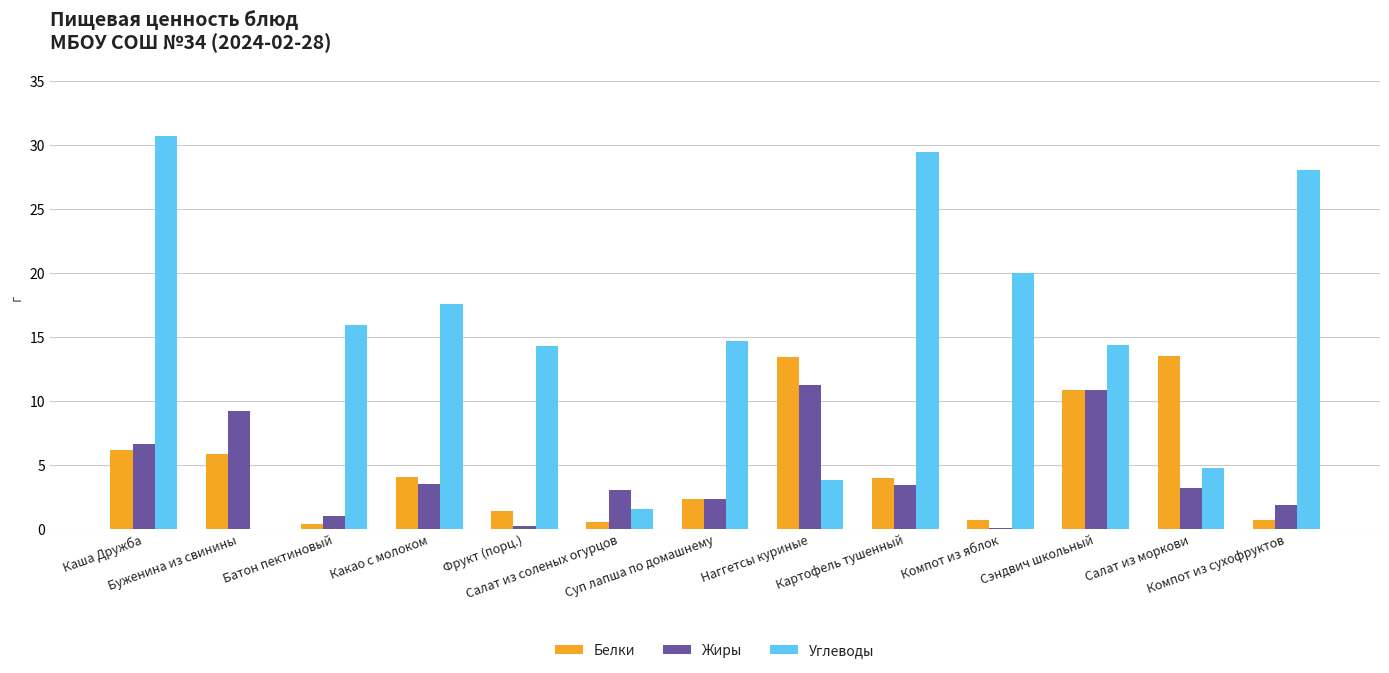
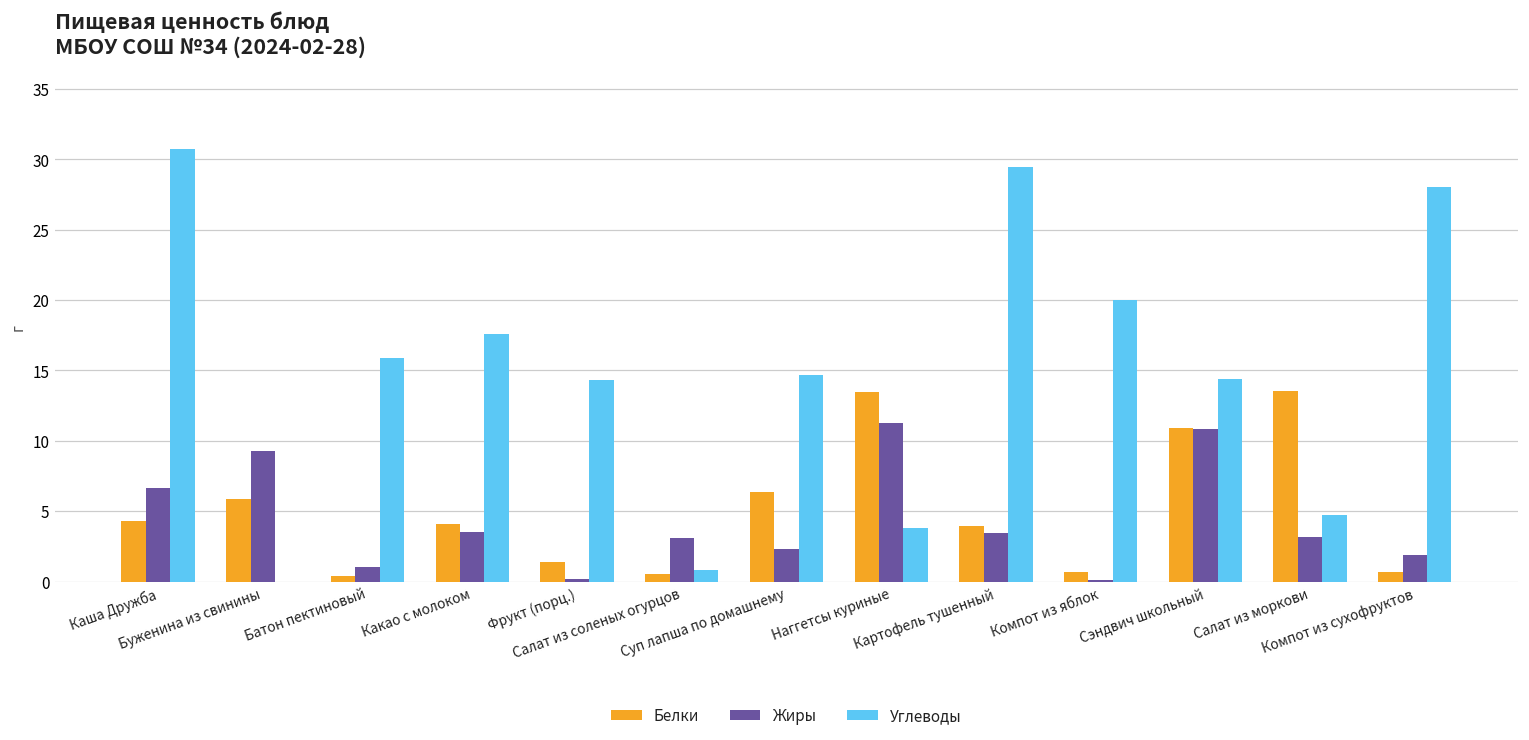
Белки, Каша Дружба: 6.1 -> 4.3
Углеводы, Салат из соленых огурцов: 1.6 -> 0.9
Белки, Суп лапша по домашнему: 2.3 -> 6.4
